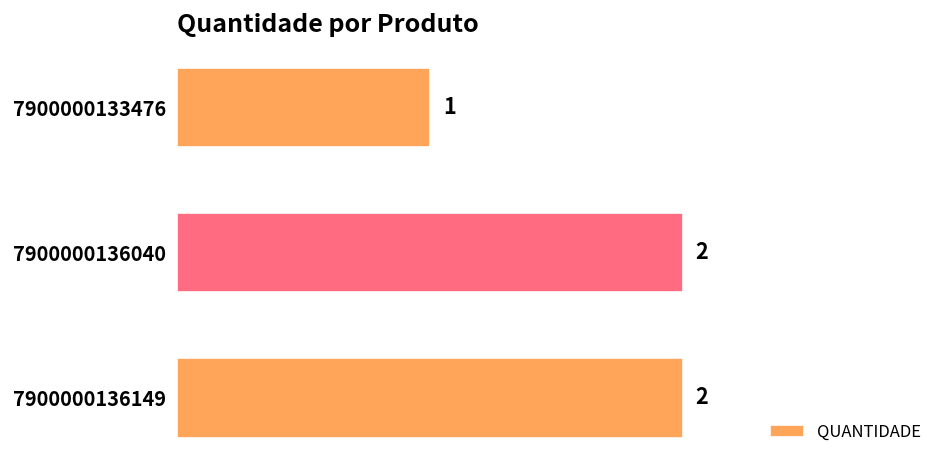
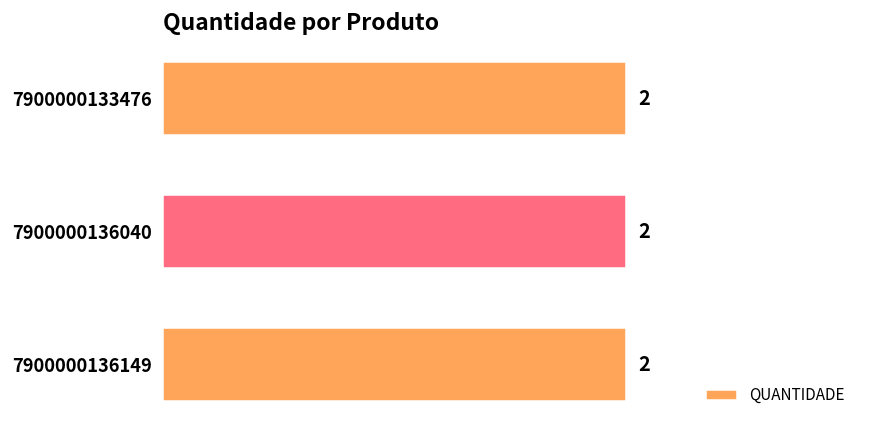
7900000133476: 1 -> 2
